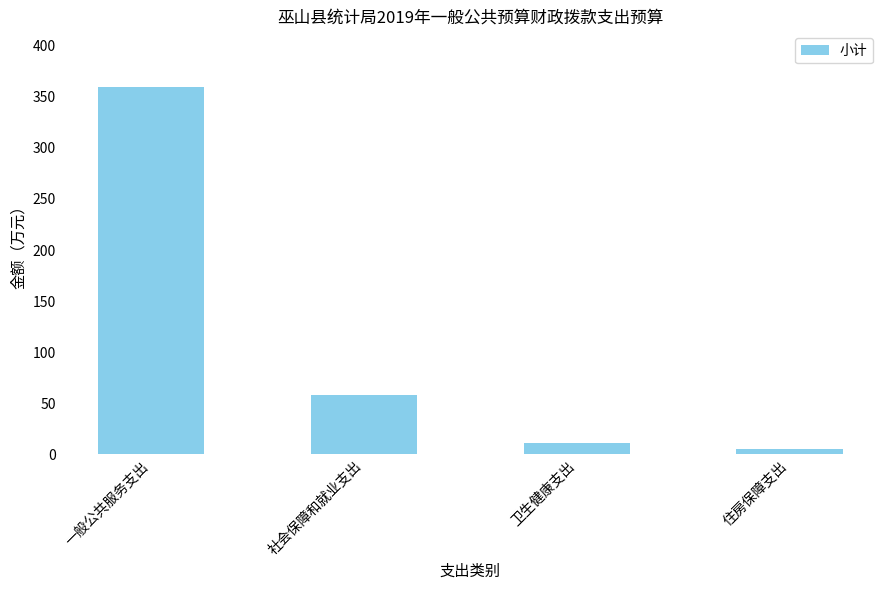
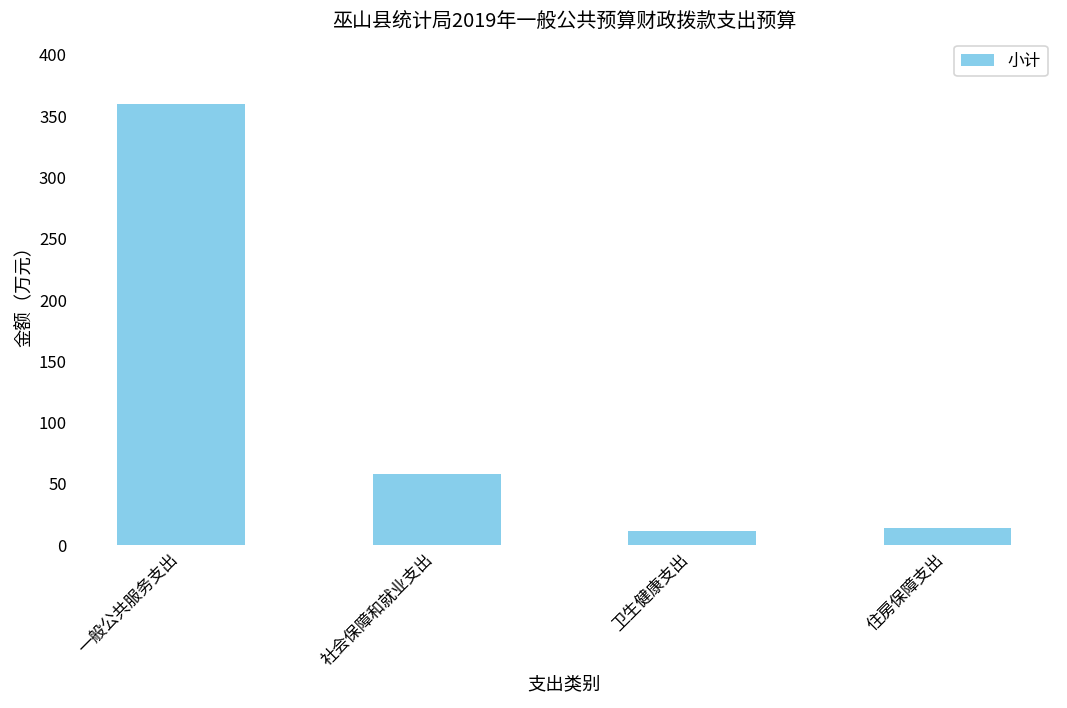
住房保障支出: 5 -> 14
